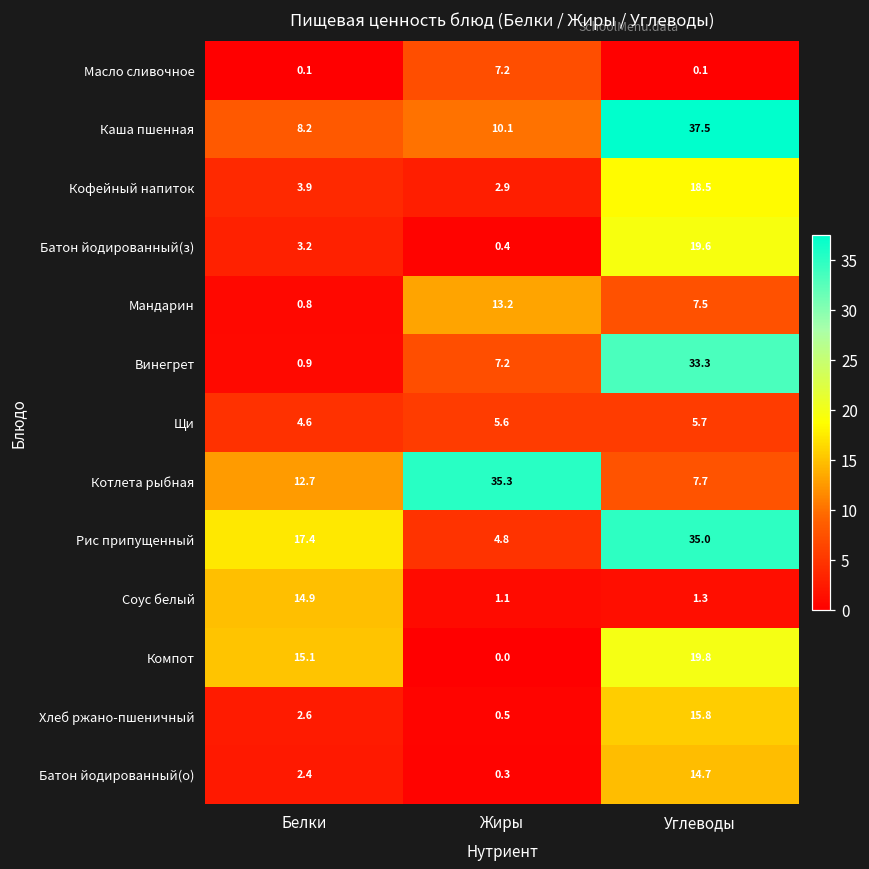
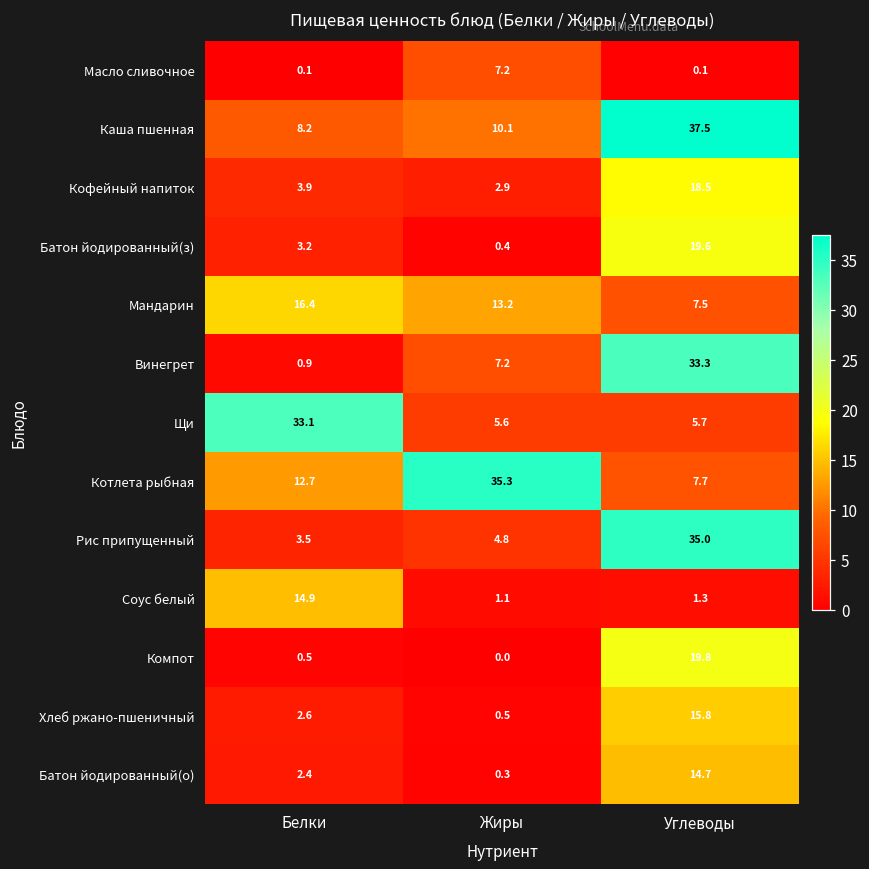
Мандарин, Белки: 0.8 -> 16.4
Щи, Белки: 4.6 -> 33.1
Рис припущенный, Белки: 17.4 -> 3.5
Компот, Белки: 15.1 -> 0.5
